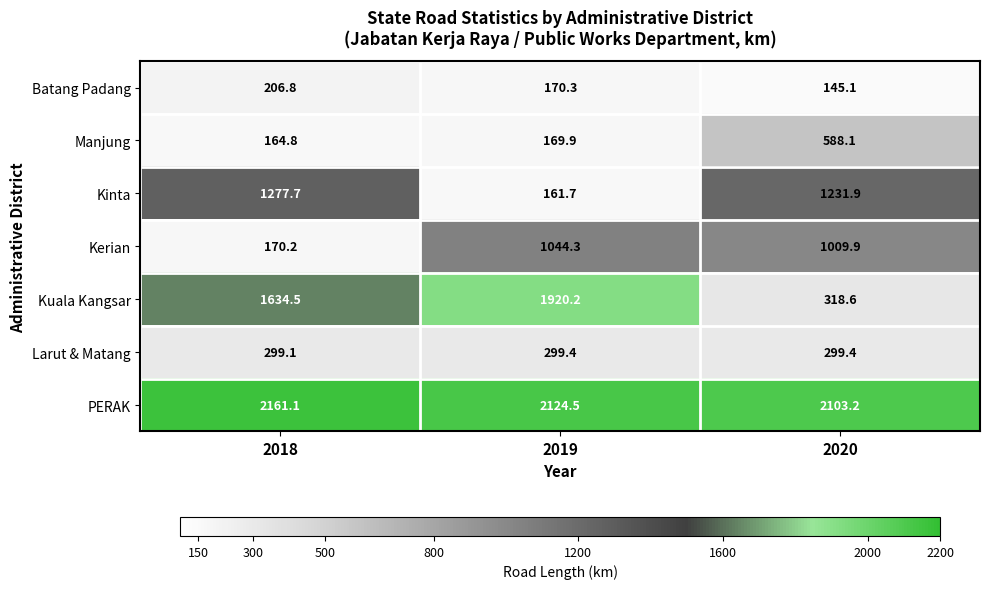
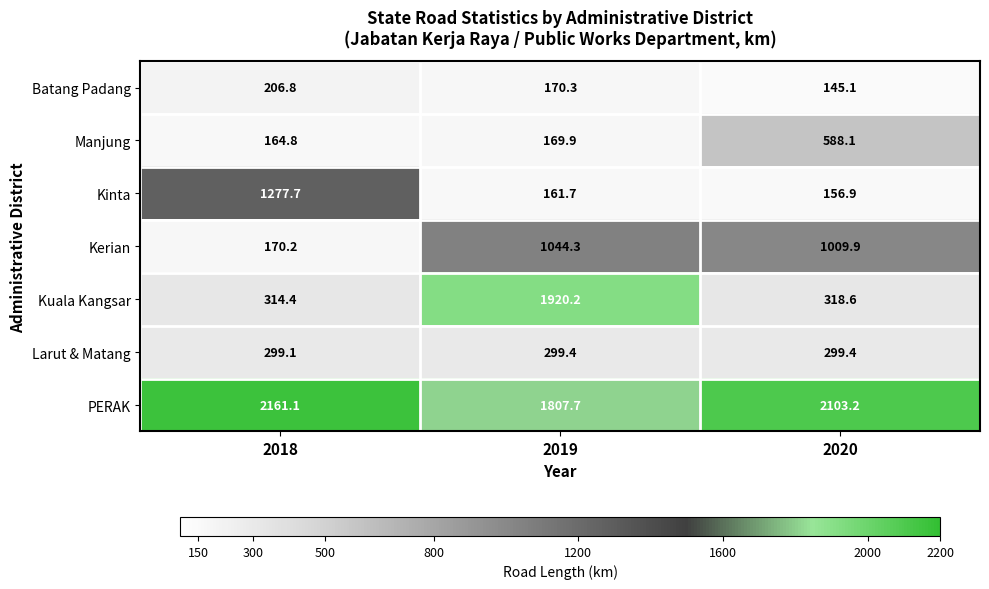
Kinta, 2020: 1231.9 -> 156.9
Kuala Kangsar, 2018: 1634.5 -> 314.4
PERAK, 2019: 2124.5 -> 1807.7
